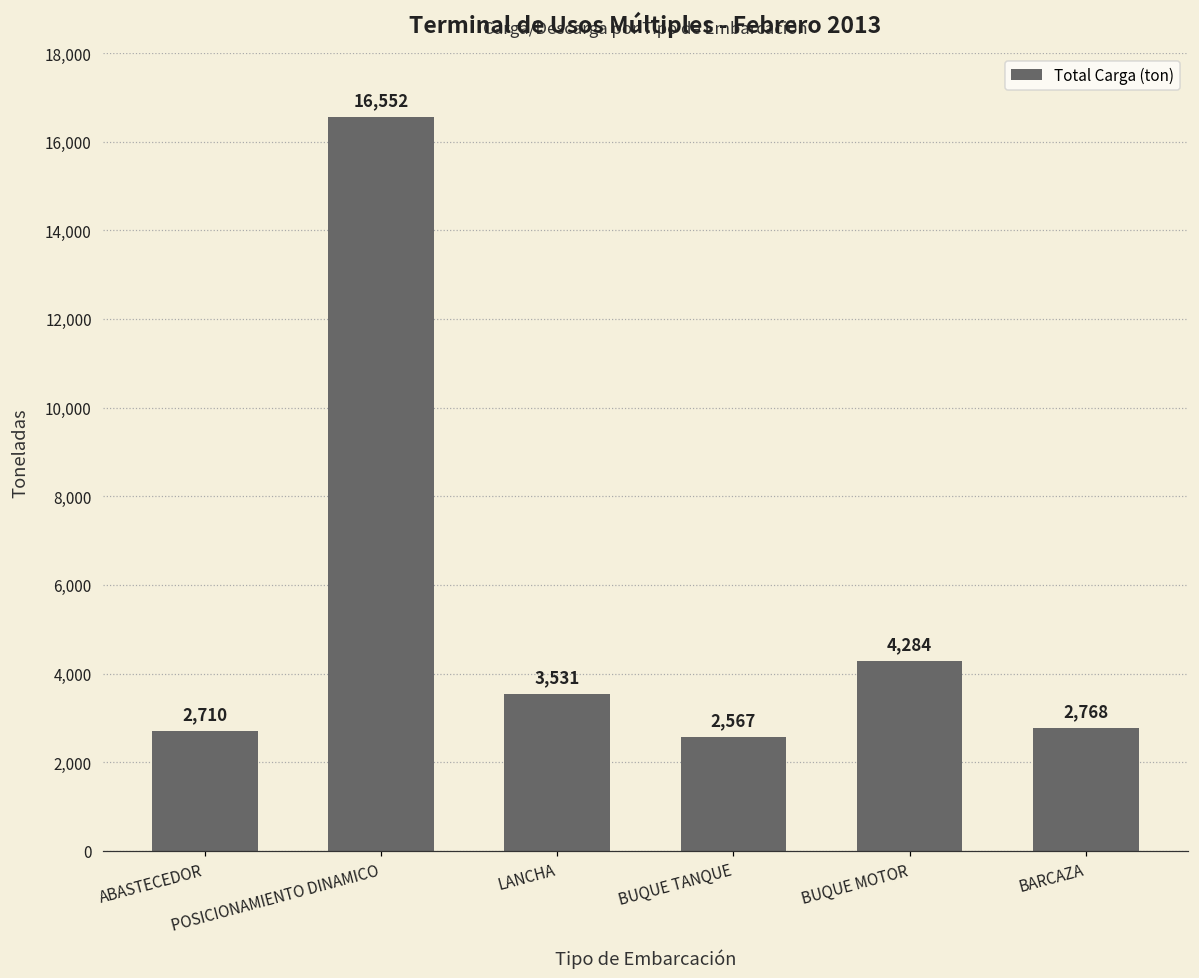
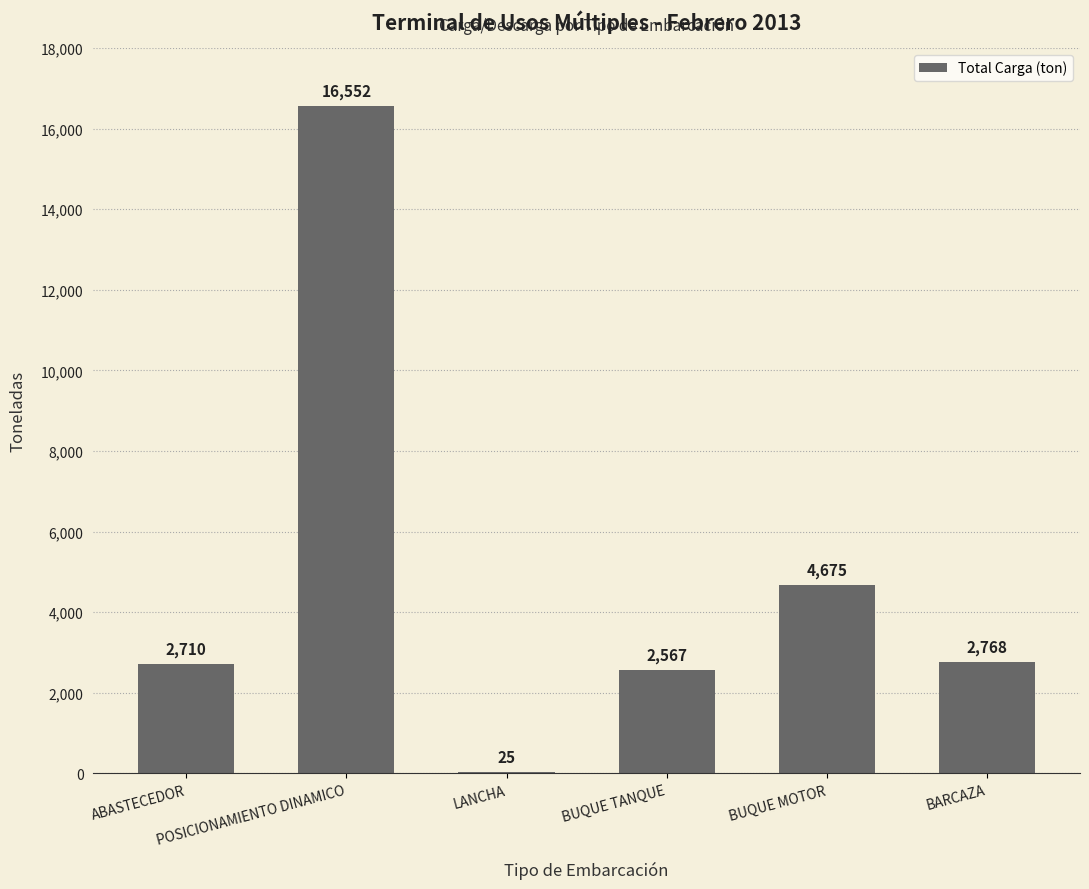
LANCHA: 3,531 -> 25
BUQUE MOTOR: 4,284 -> 4,675
